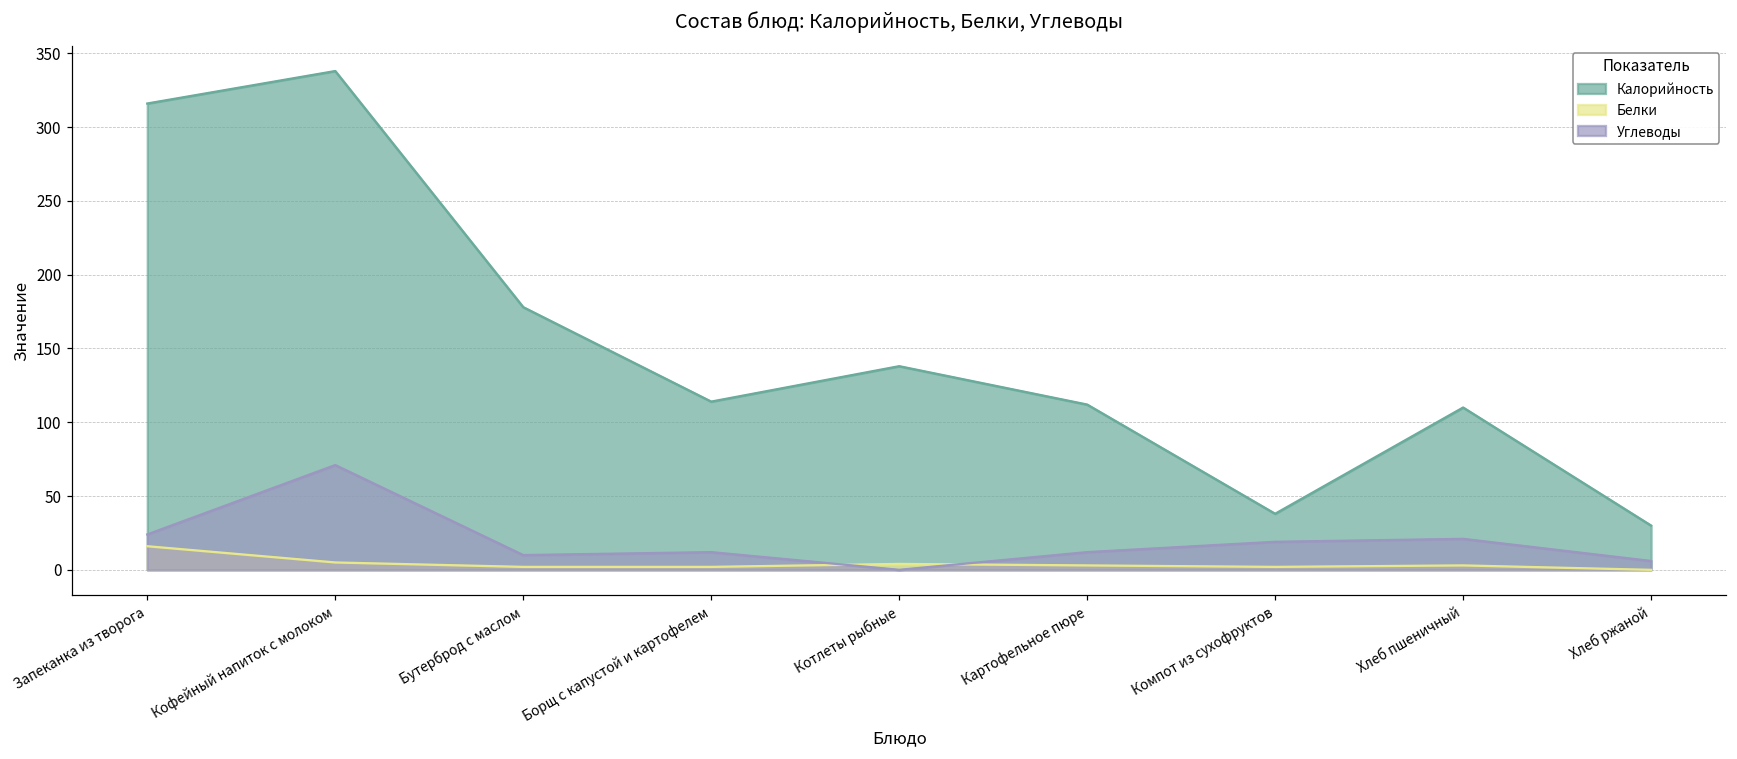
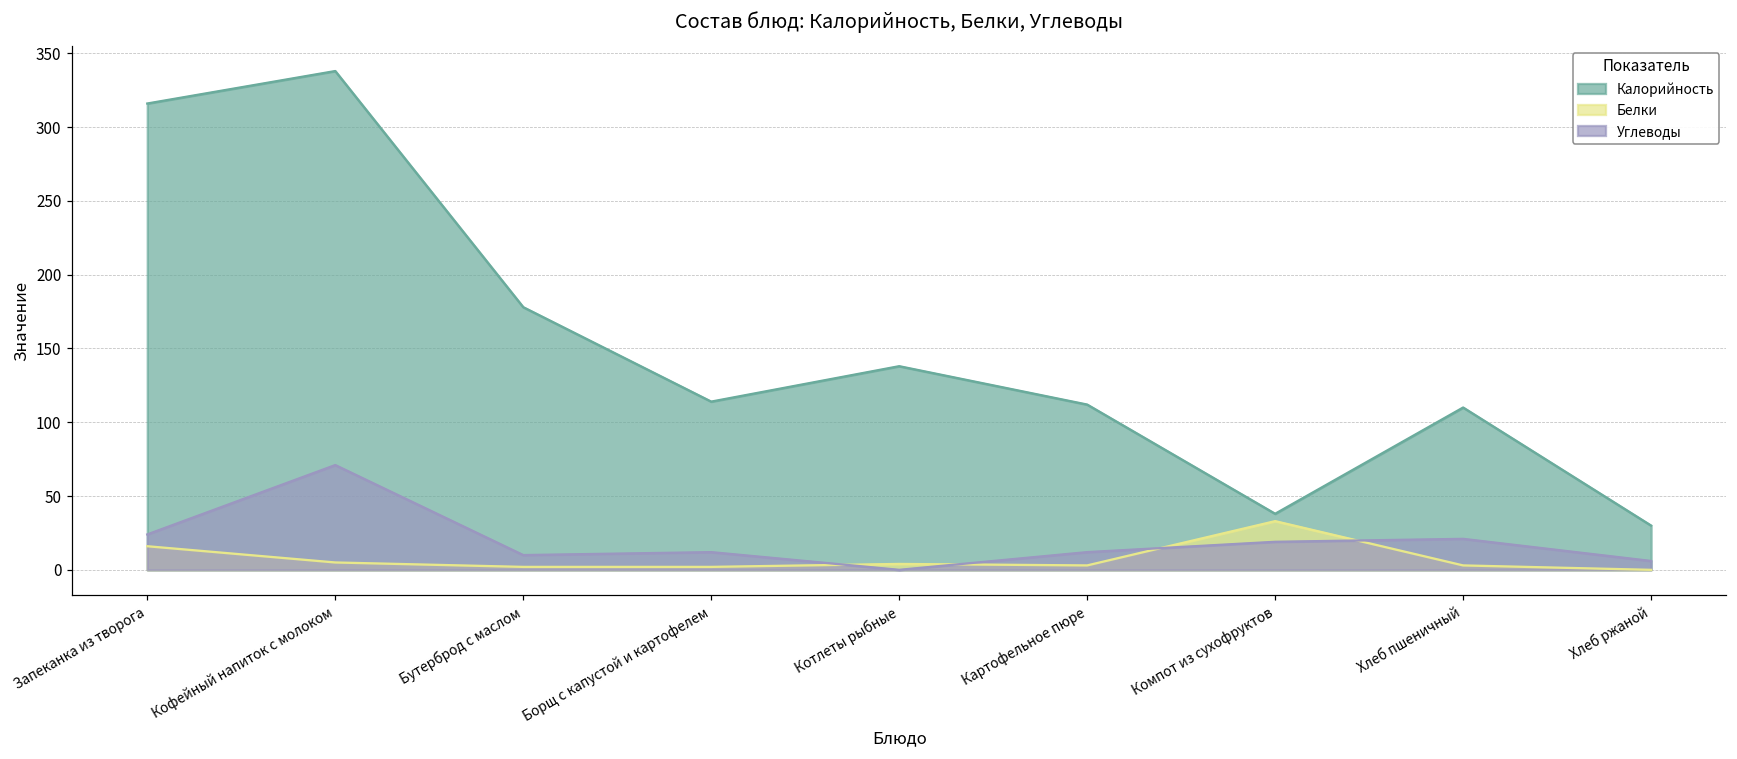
Белки, Компот из сухофруктов: 2 -> 33
